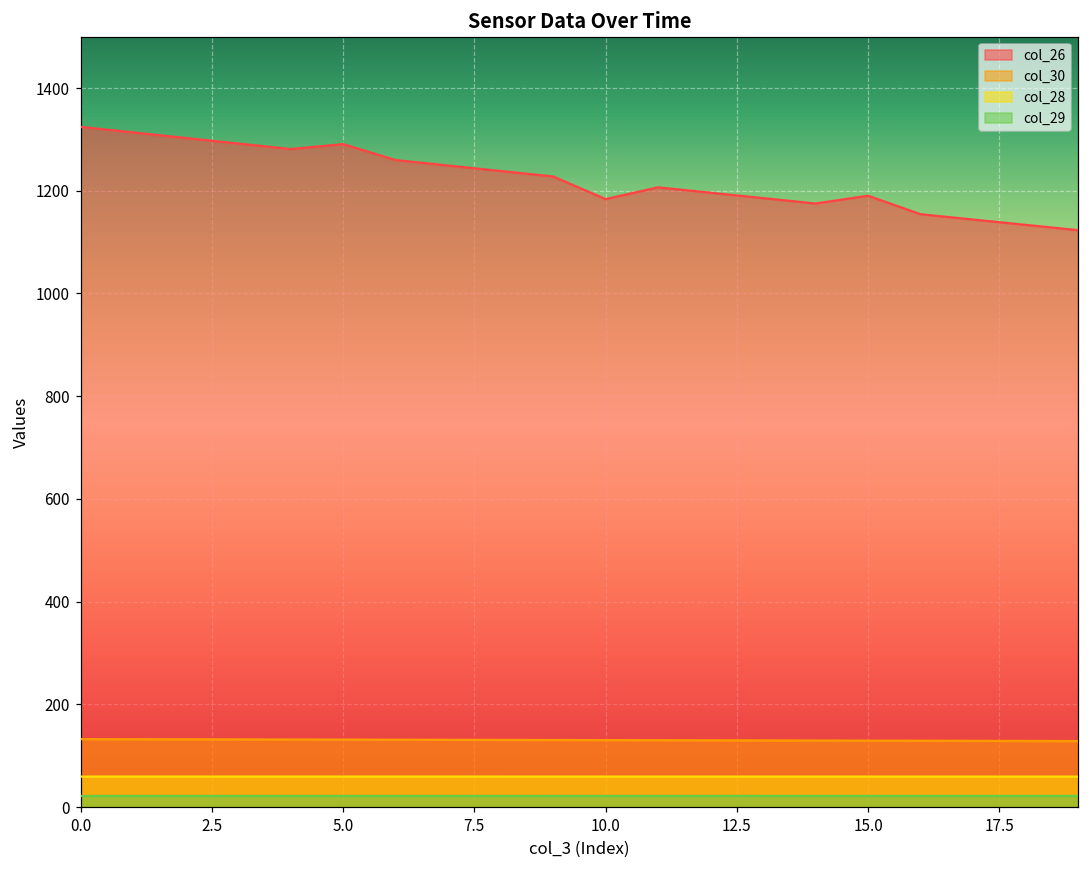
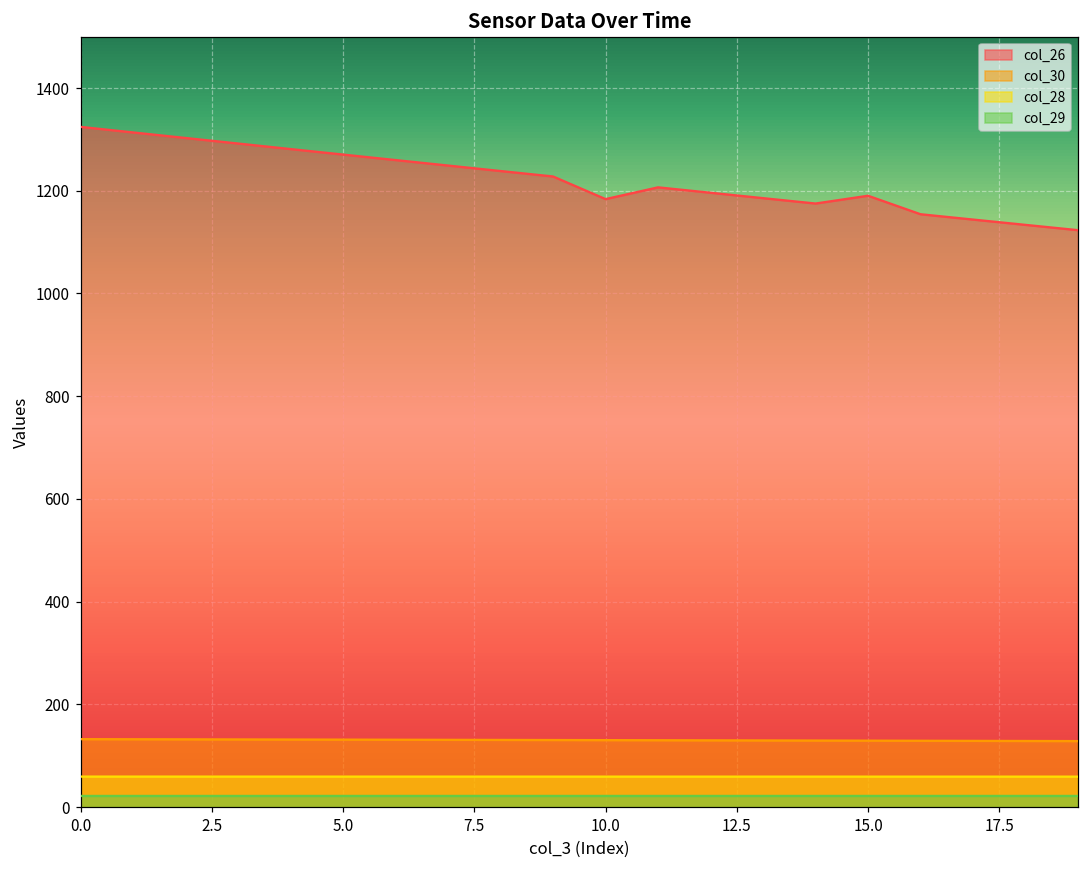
col_26, 5.0: 1290 -> 1270
